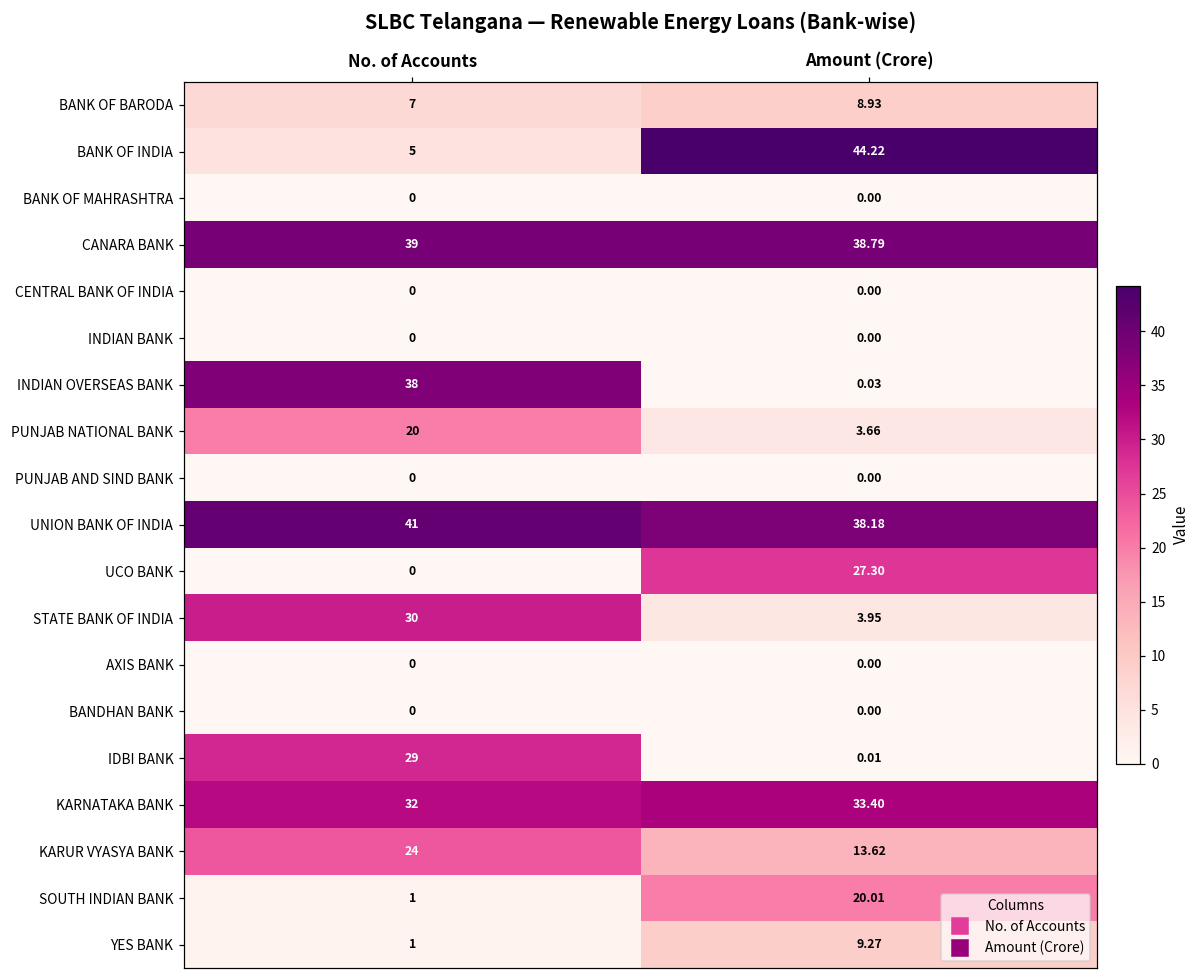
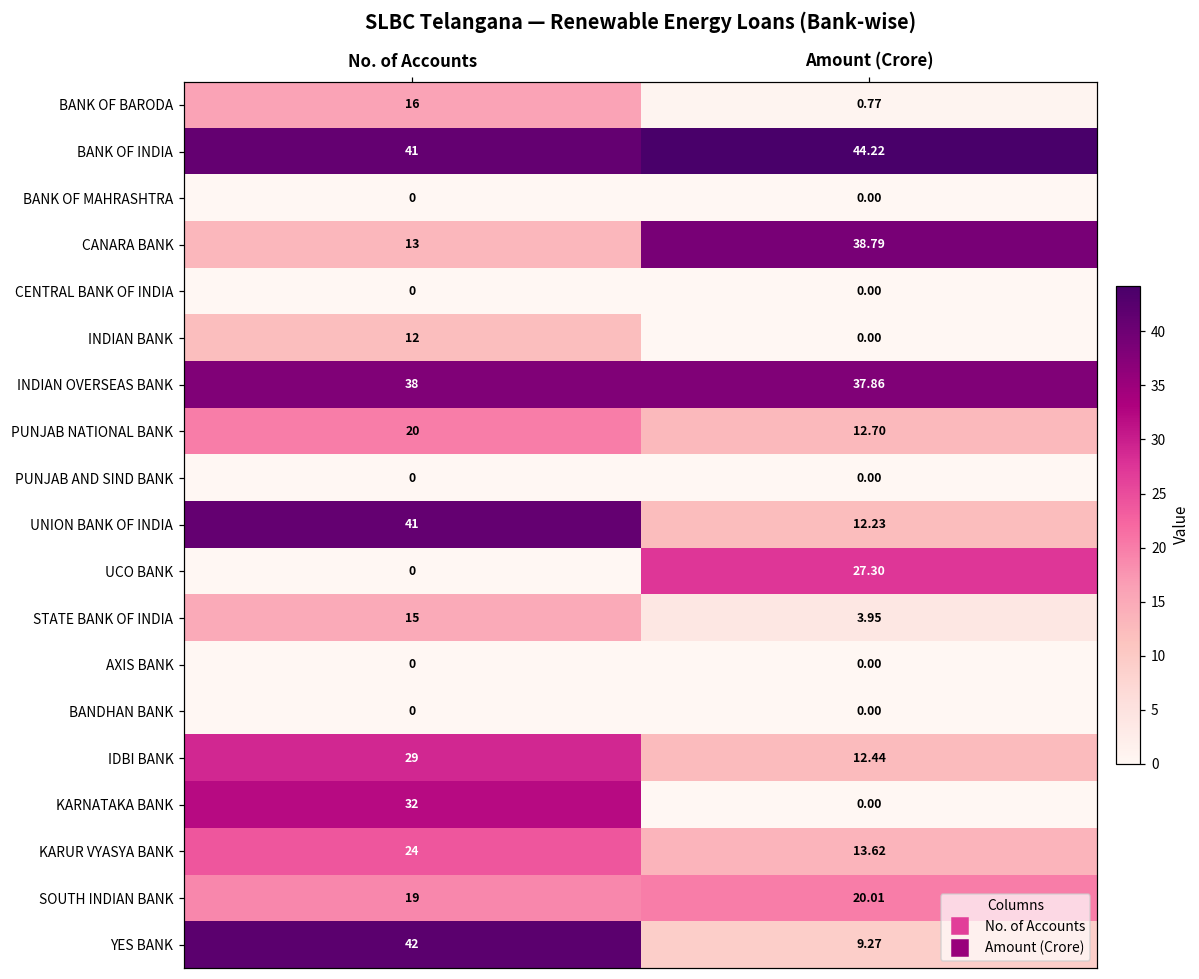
BANK OF BARODA, No. of Accounts: 7 -> 16
BANK OF BARODA, Amount (Crore): 8.93 -> 0.77
BANK OF INDIA, No. of Accounts: 5 -> 41
CANARA BANK, No. of Accounts: 39 -> 13
INDIAN BANK, No. of Accounts: 0 -> 12
INDIAN OVERSEAS BANK, Amount (Crore): 0.03 -> 37.86
PUNJAB NATIONAL BANK, Amount (Crore): 3.66 -> 12.70
UNION BANK OF INDIA, Amount (Crore): 38.18 -> 12.23
STATE BANK OF INDIA, No. of Accounts: 30 -> 15
IDBI BANK, Amount (Crore): 0.01 -> 12.44
KARNATAKA BANK, Amount (Crore): 33.40 -> 0.00
SOUTH INDIAN BANK, No. of Accounts: 1 -> 19
YES BANK, No. of Accounts: 1 -> 42
